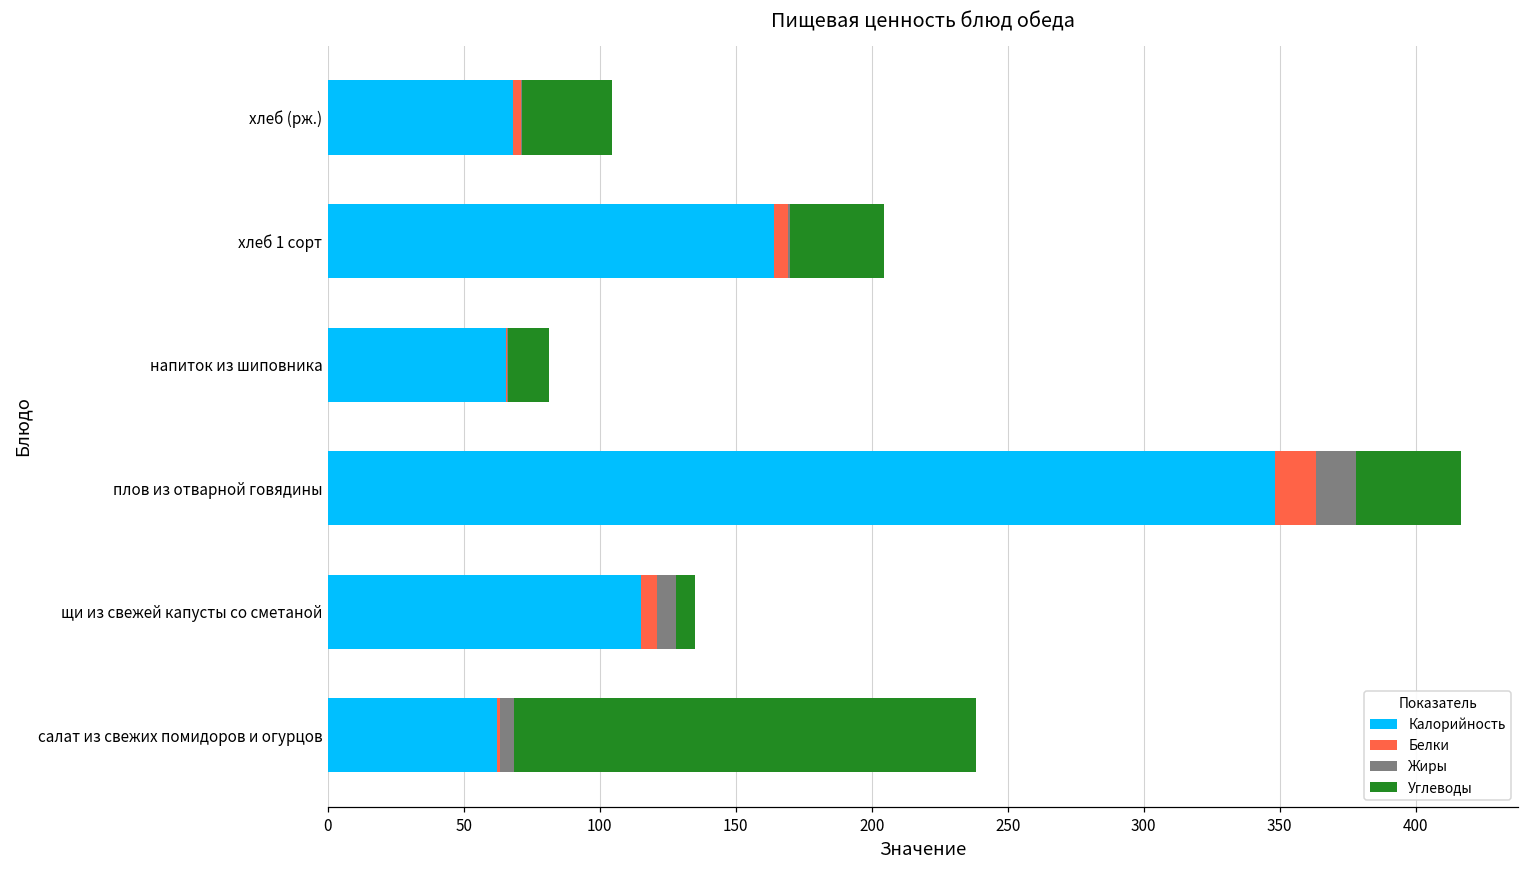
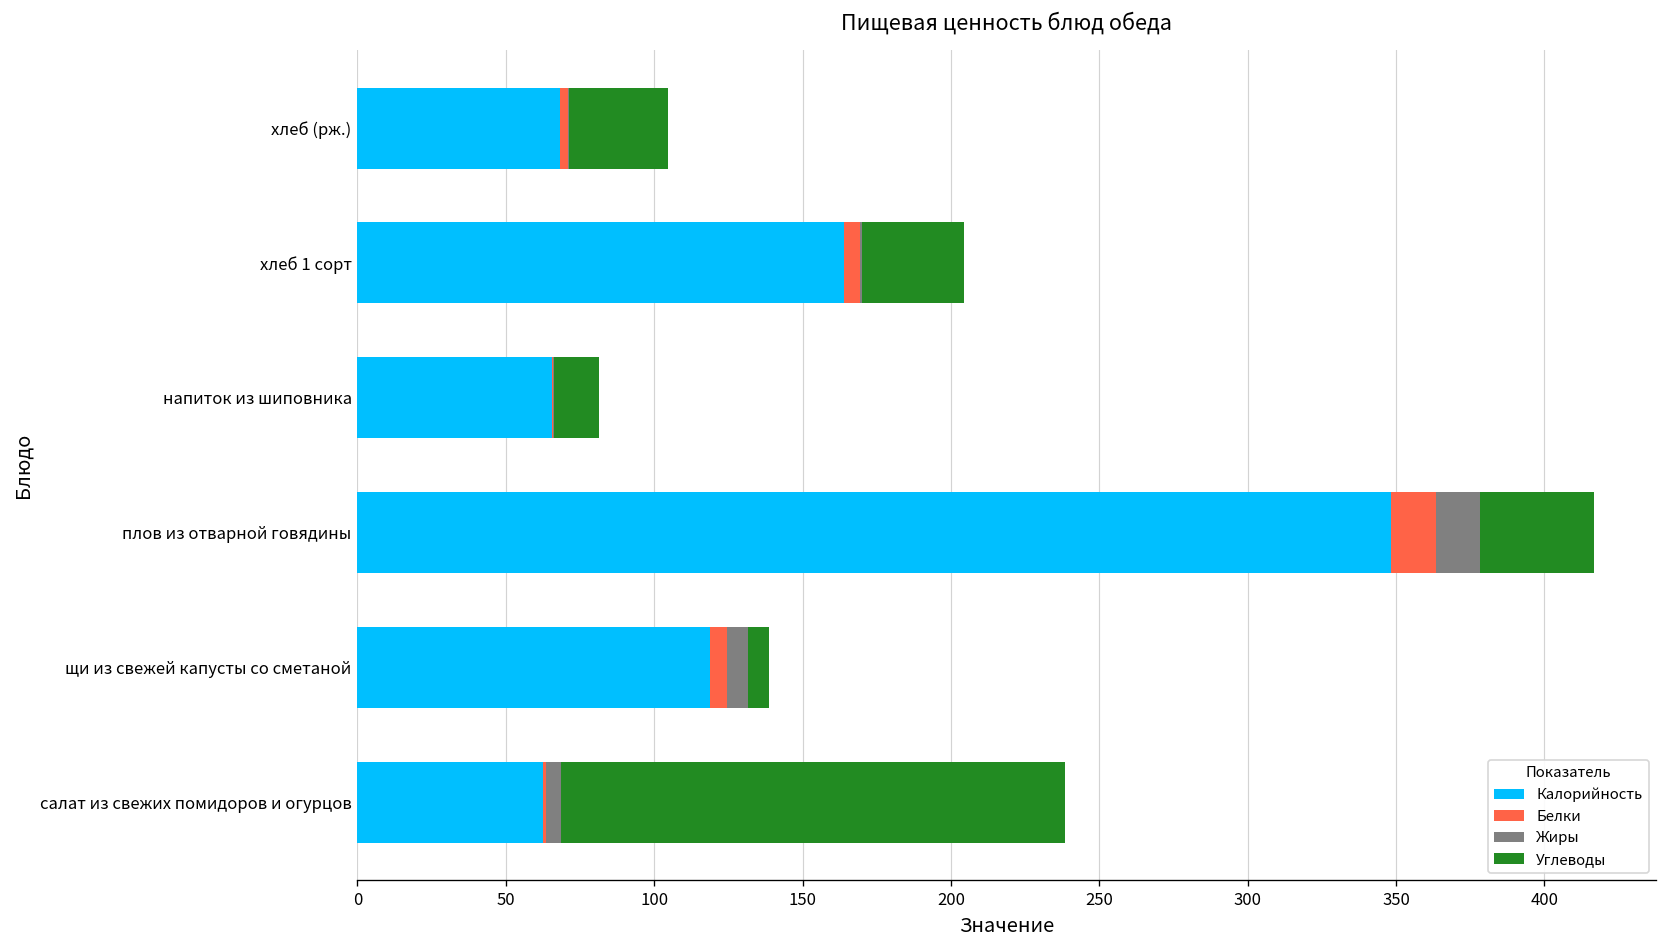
Калорийность, щи из свежей капусты со сметаной: 115 -> 119
